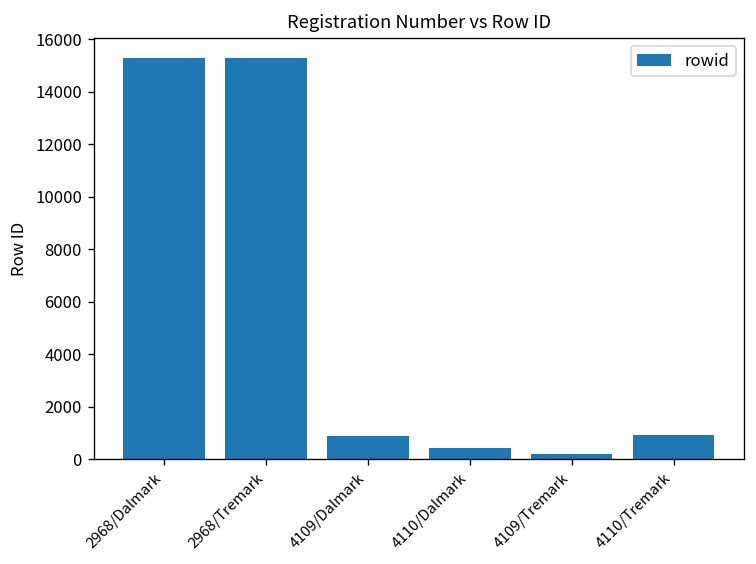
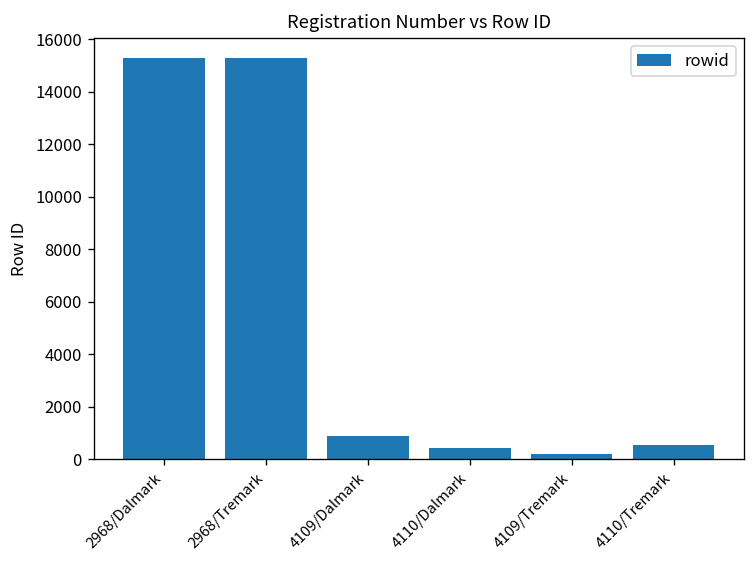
4110/Tremark: 900 -> 500
